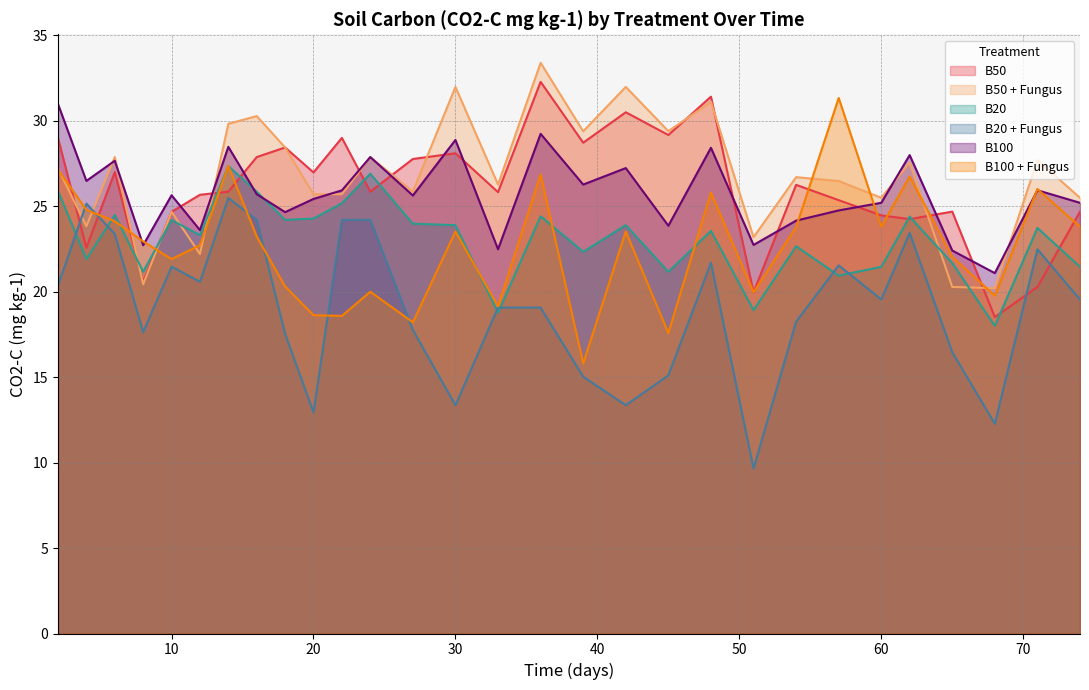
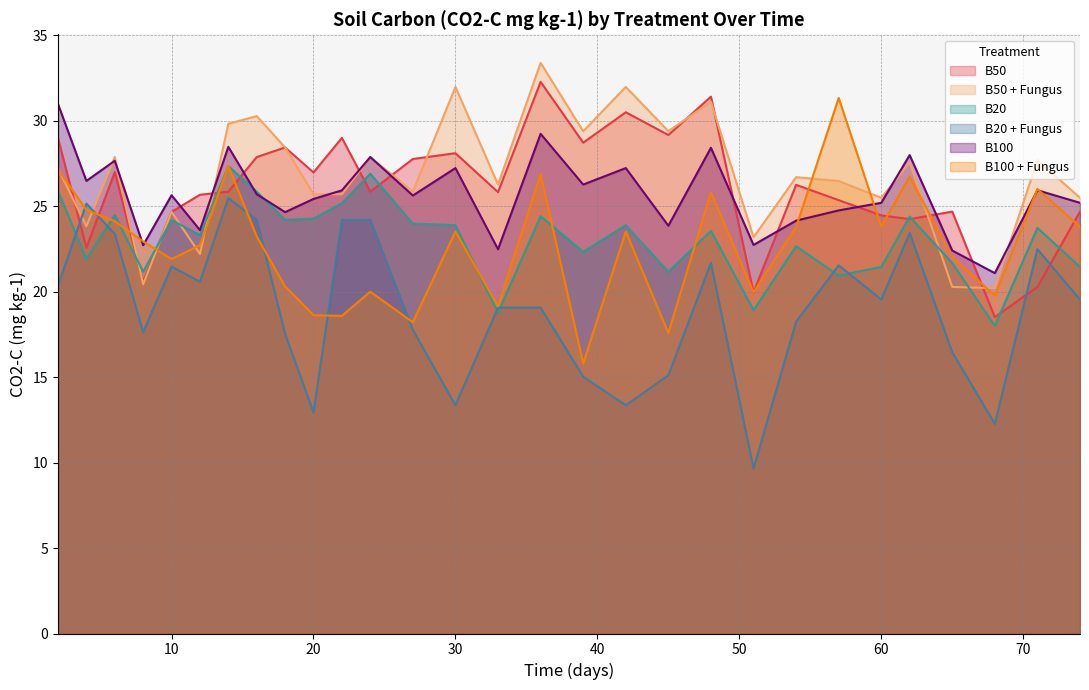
B100, 30: 28.9 -> 27.2
